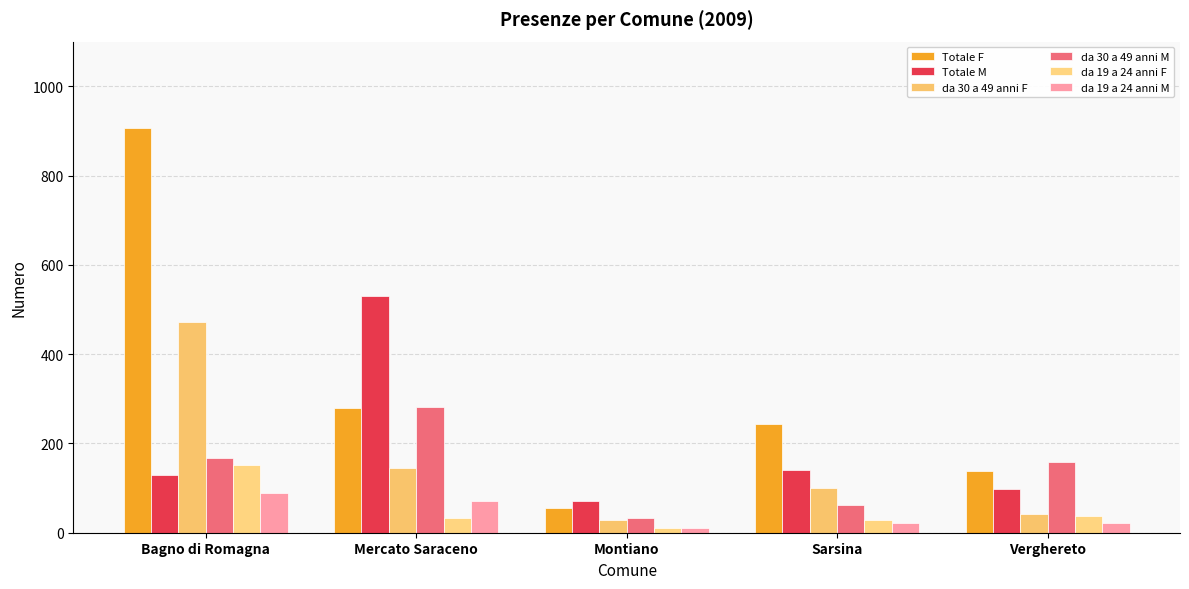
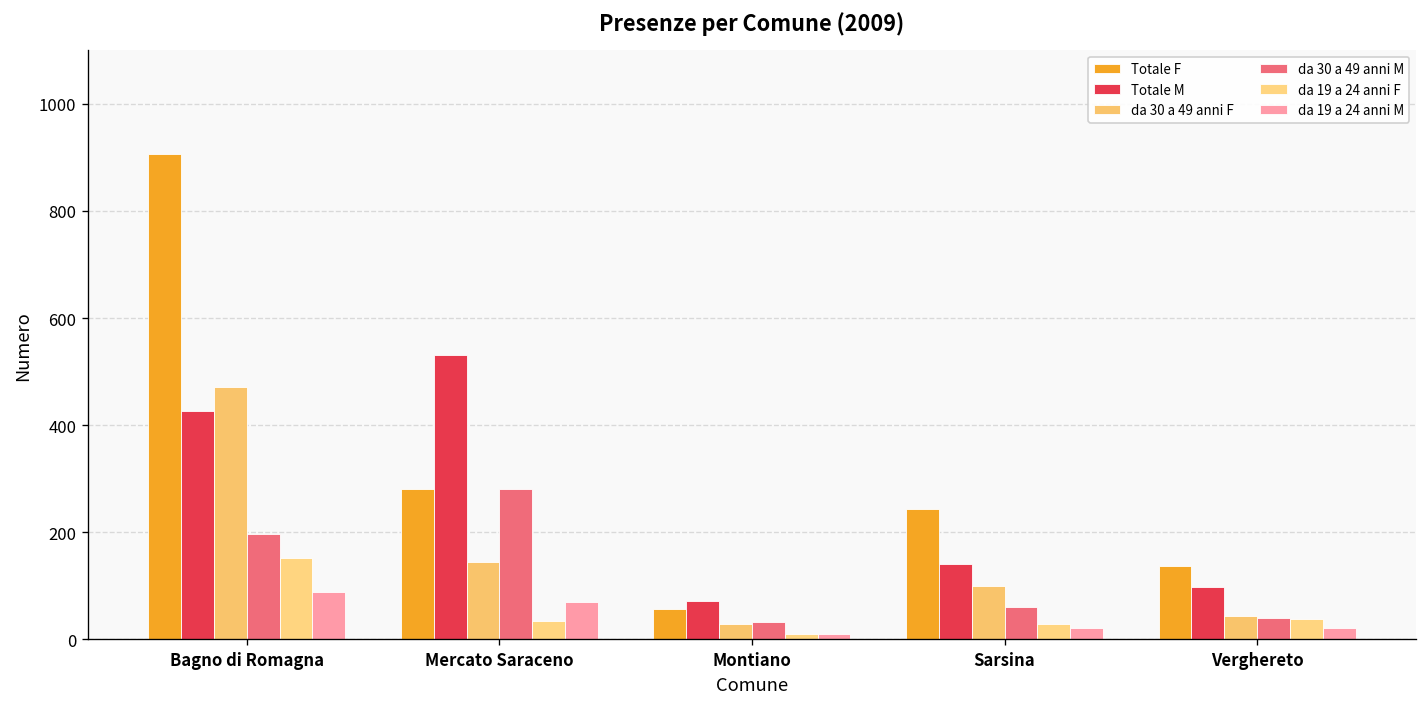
Totale M, Bagno di Romagna: 130 -> 430
da 30 a 49 anni M, Bagno di Romagna: 170 -> 200
da 30 a 49 anni M, Verghereto: 160 -> 40
